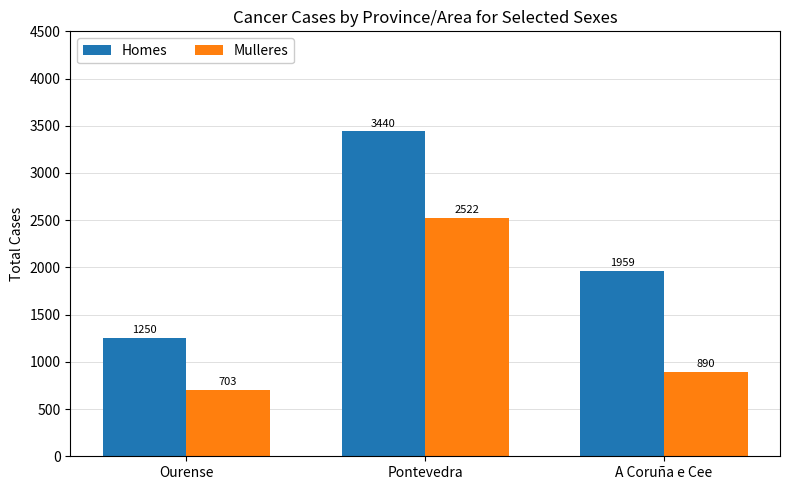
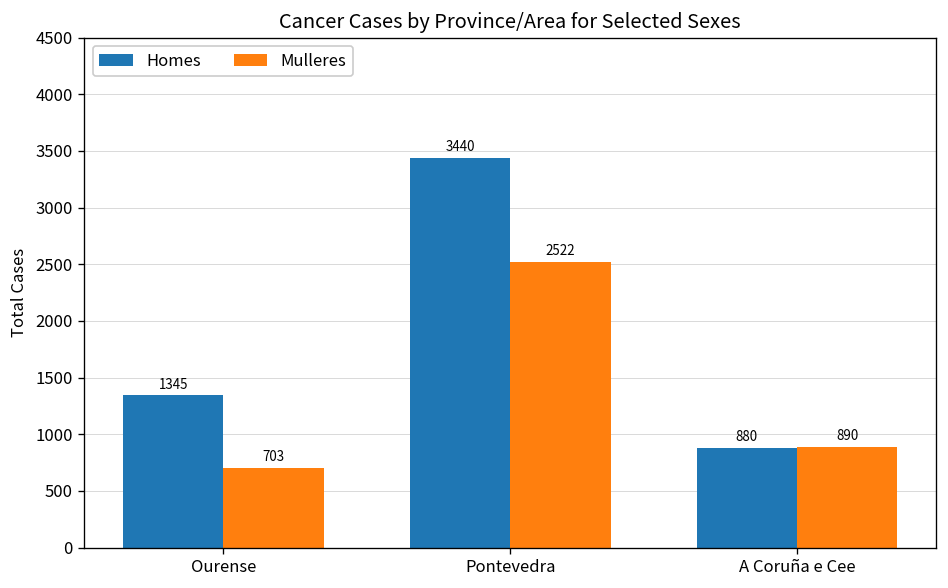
Homes, Ourense: 1250 -> 1345
Homes, A Coruña e Cee: 1959 -> 880
